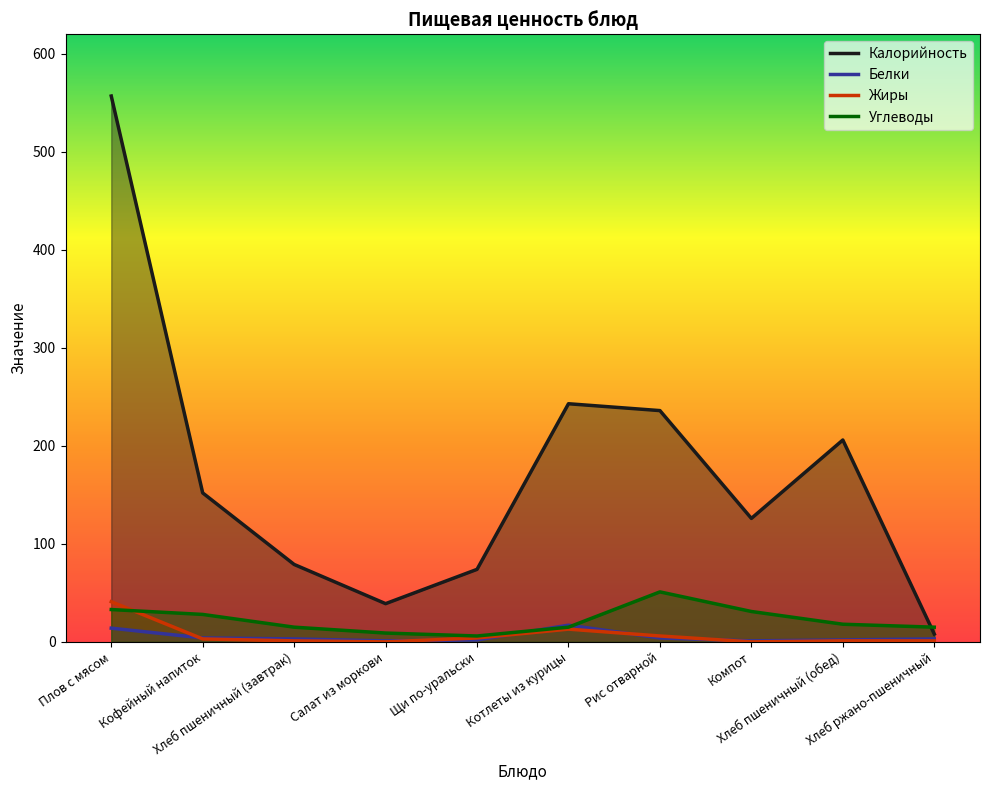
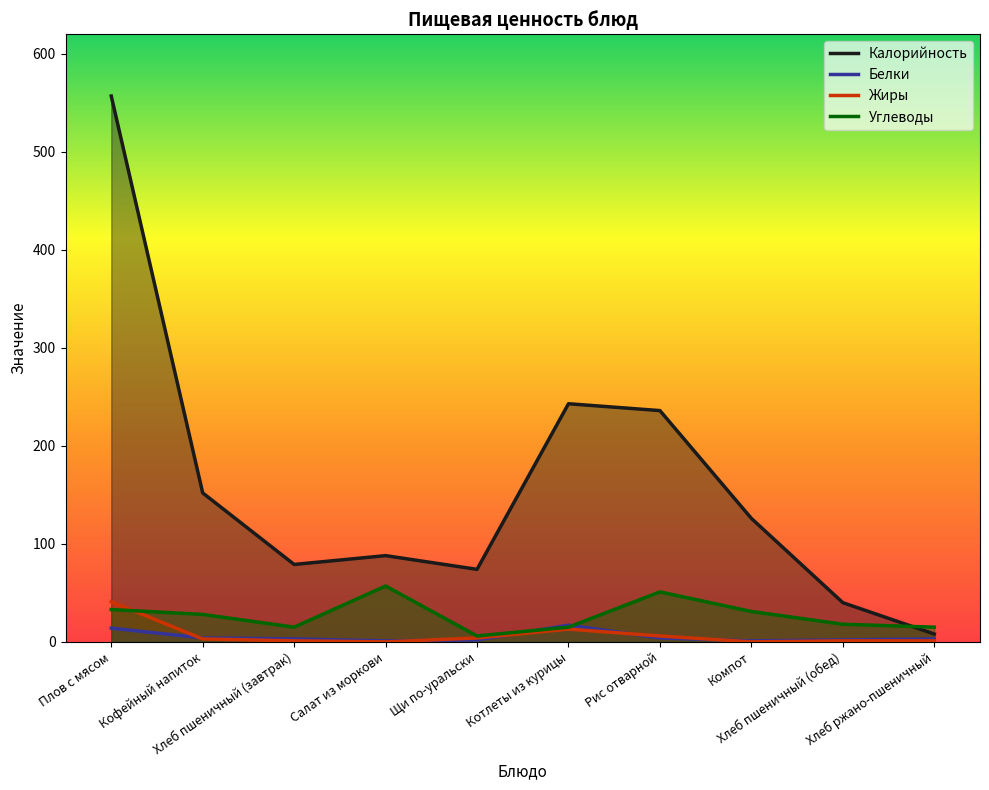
Калорийность, Салат из моркови: 40 -> 90
Углеводы, Салат из моркови: 10 -> 60
Калорийность, Хлеб пшеничный (обед): 210 -> 40
